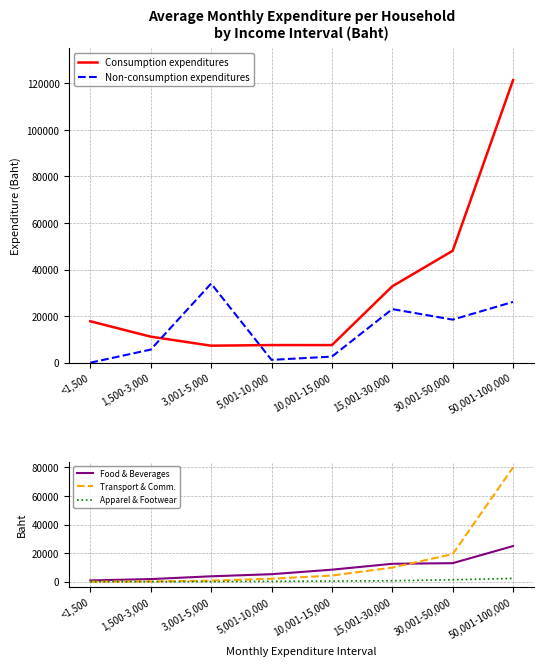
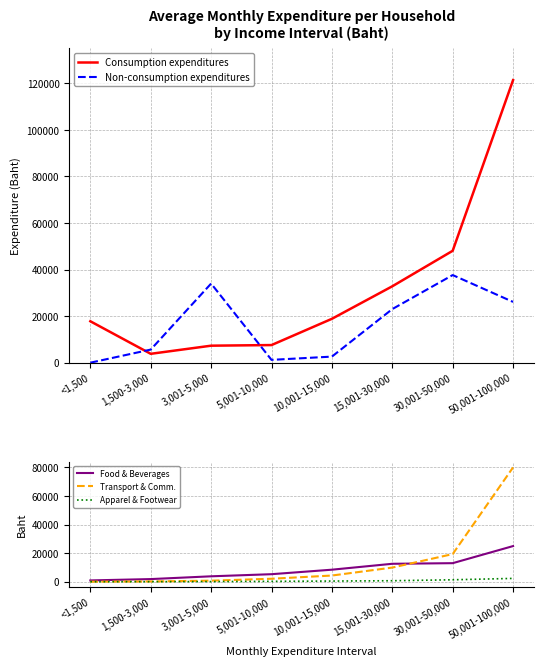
Average Monthly Expenditure per Household by Income Interval (Baht), Consumption expenditures, 1,500-3,000: 11000 -> 4000
Average Monthly Expenditure per Household by Income Interval (Baht), Consumption expenditures, 10,001-15,000: 8000 -> 19000
Average Monthly Expenditure per Household by Income Interval (Baht), Non-consumption expenditures, 30,001-50,000: 18000 -> 38000
